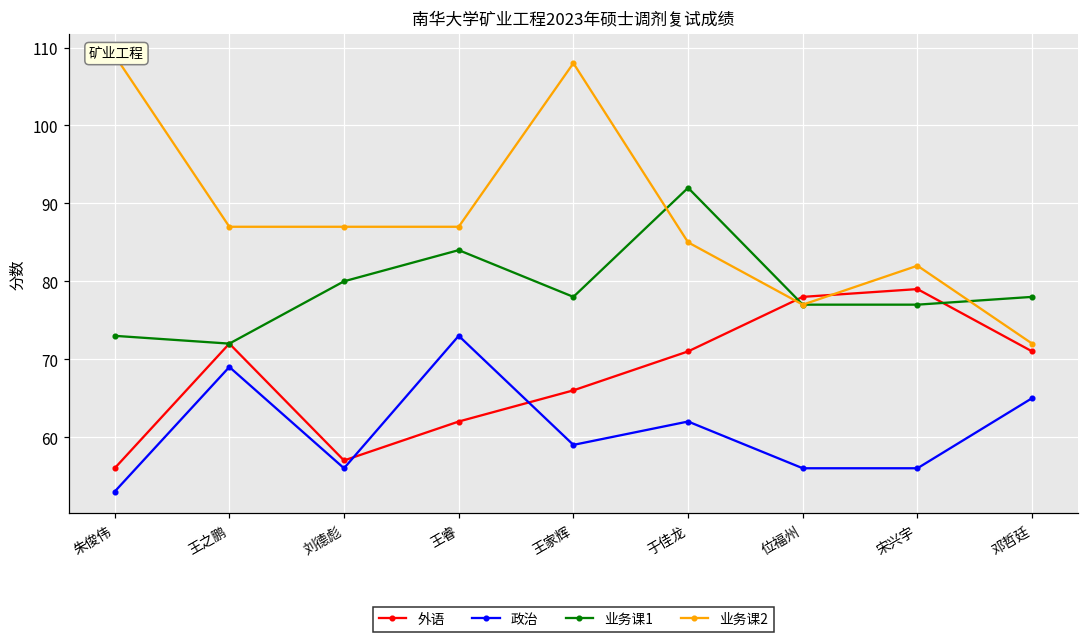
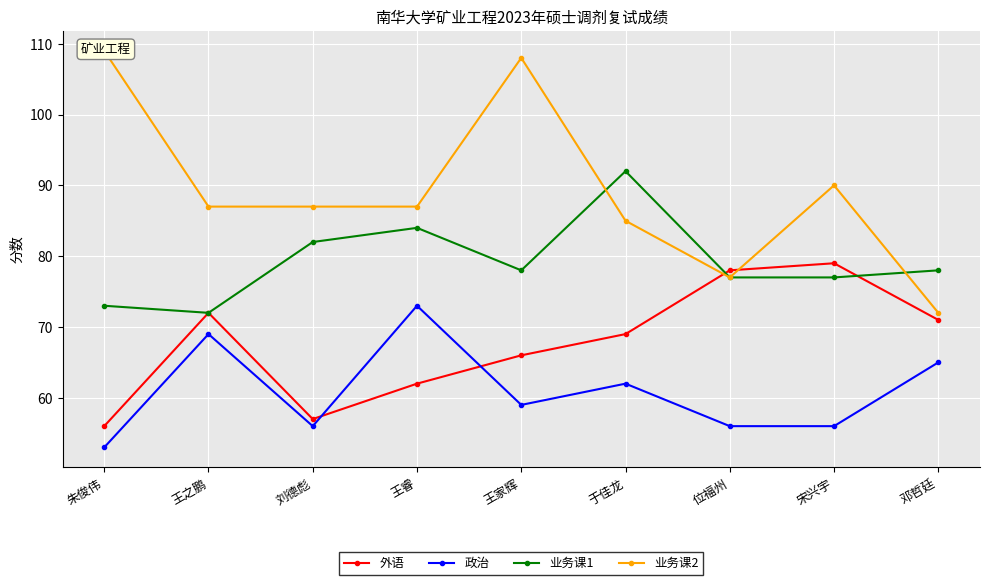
业务课1, 刘德彪: 80 -> 82
外语, 于佳龙: 71 -> 69
业务课2, 宋兴宇: 82 -> 90
